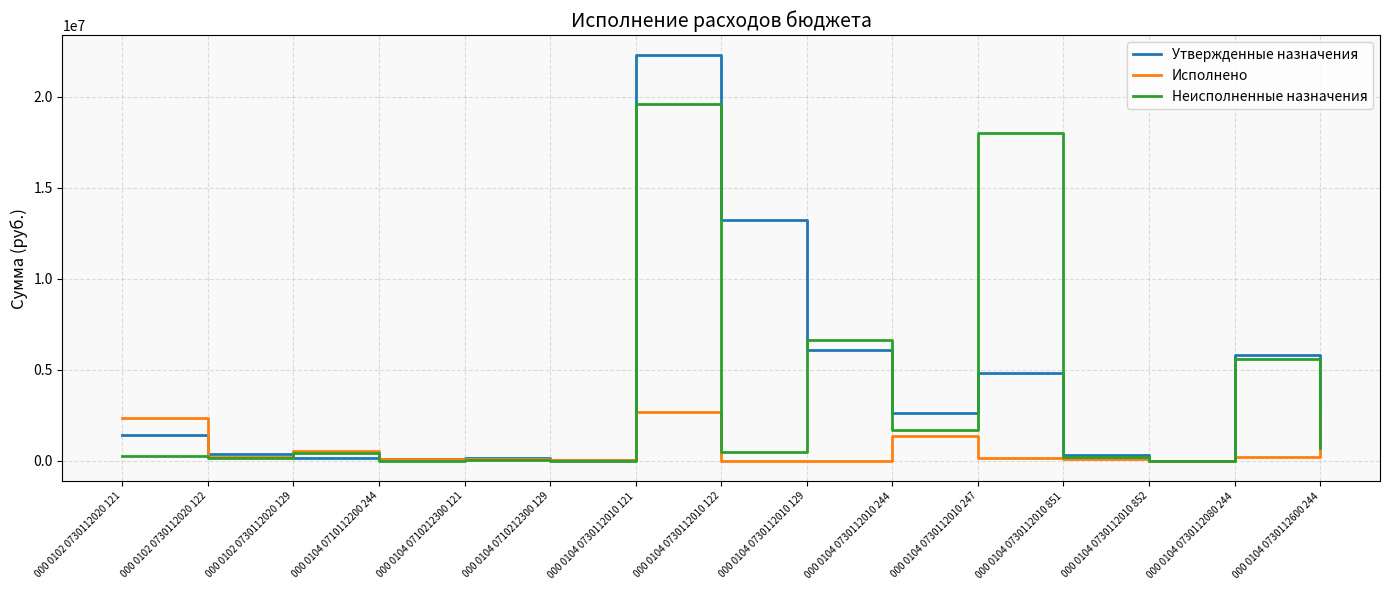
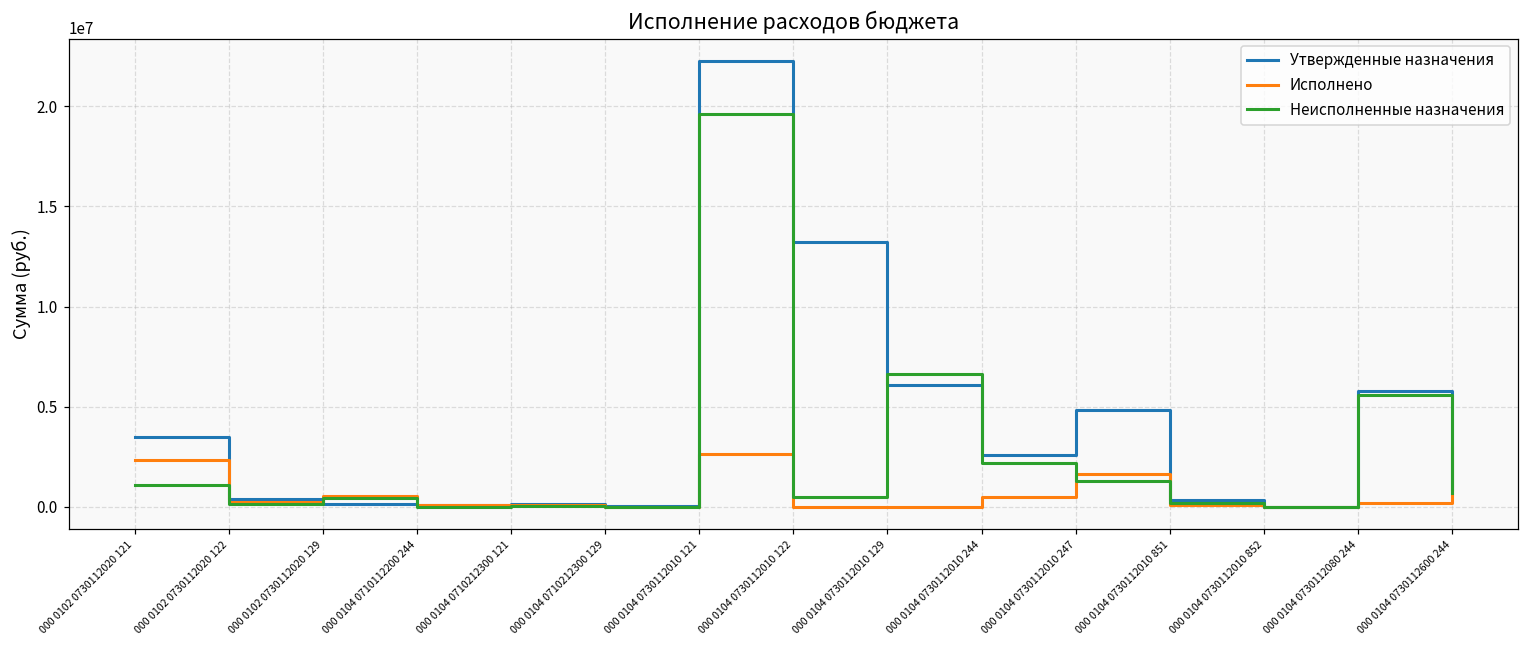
Утвержденные назначения, 000 0102 0730112020 121: 1400000 -> 3500000
Неисполненные назначения, 000 0102 0730112020 121: 300000 -> 1100000
Исполнено, 000 0104 0730112010 244: 1400000 -> 500000
Неисполненные назначения, 000 0104 0730112010 244: 1700000 -> 2200000
Исполнено, 000 0104 0730112010 247: 200000 -> 1600000
Неисполненные назначения, 000 0104 0730112010 247: 18000000 -> 1300000
